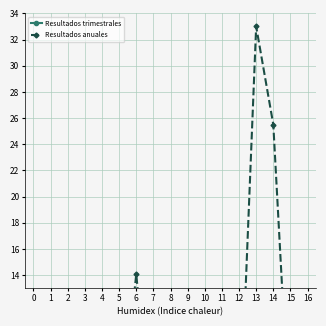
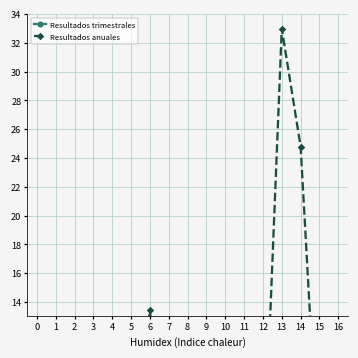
Resultados anuales, 6: 14.1 -> 13.4
Resultados anuales, 14: 25.5 -> 24.8
